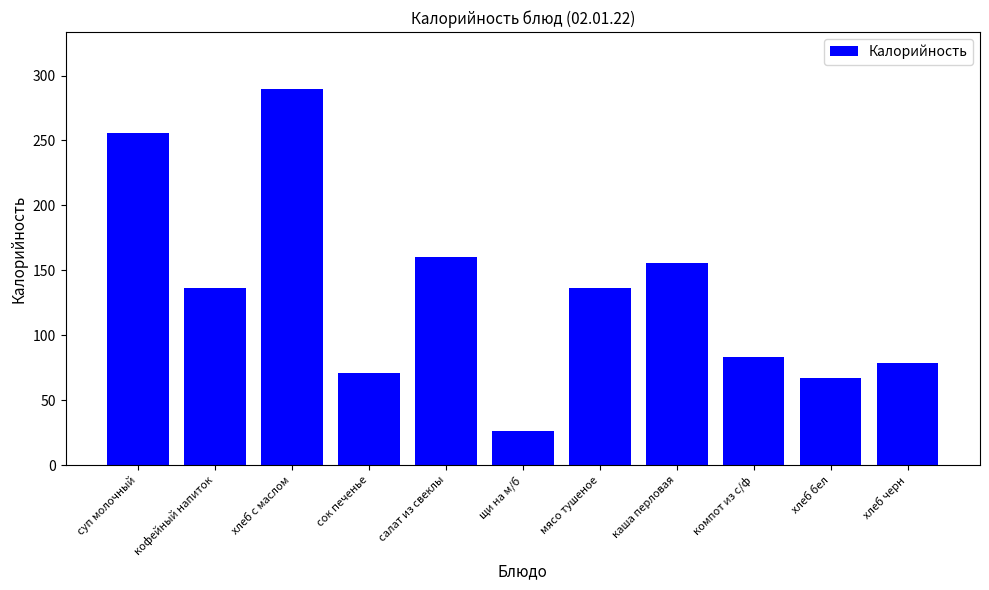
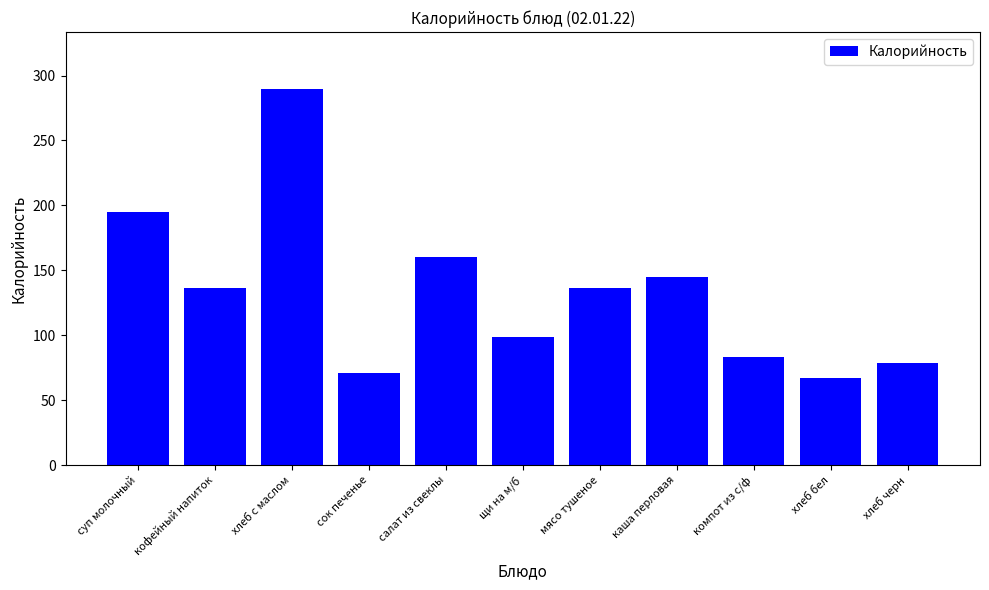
суп молочный: 256 -> 195
щи на м/б: 26 -> 99
каша перловая: 156 -> 145
